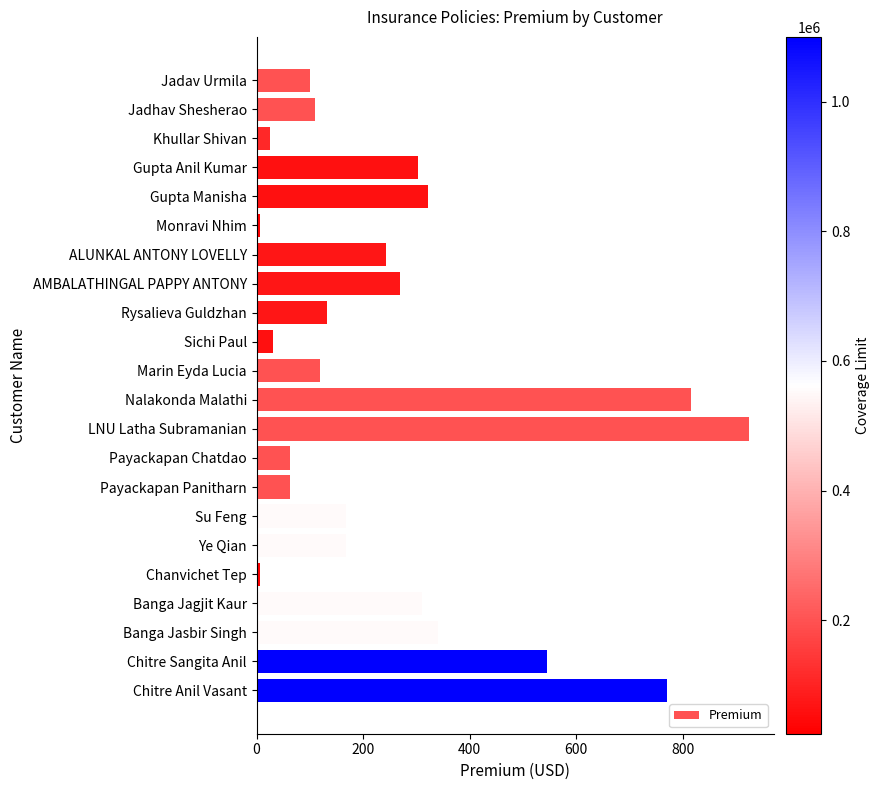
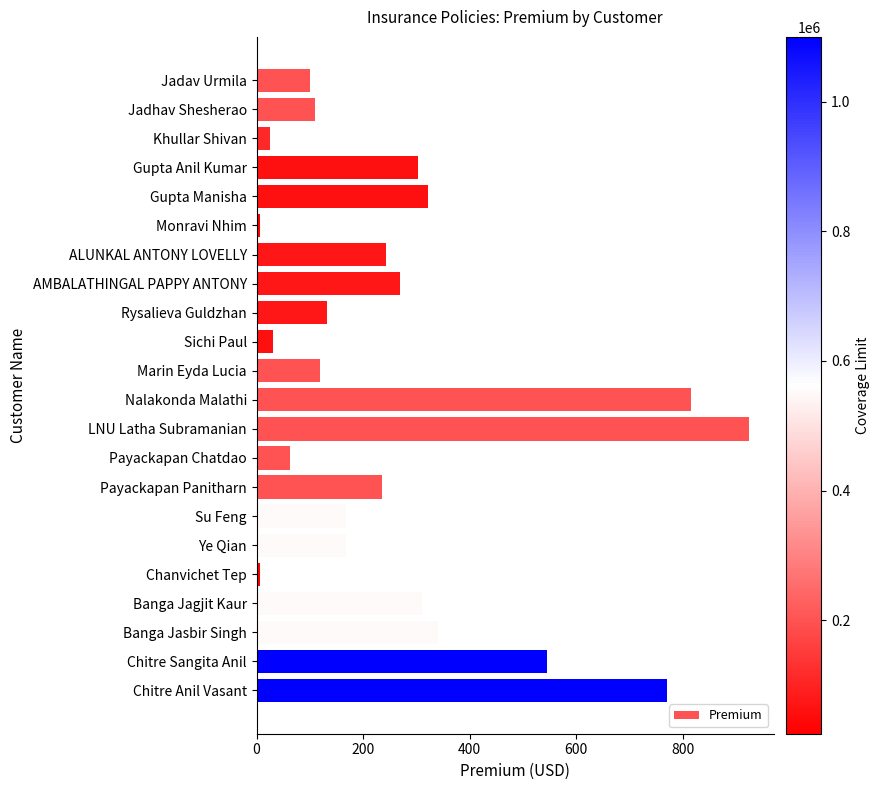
Payackapan Panitharn: 60 -> 240
